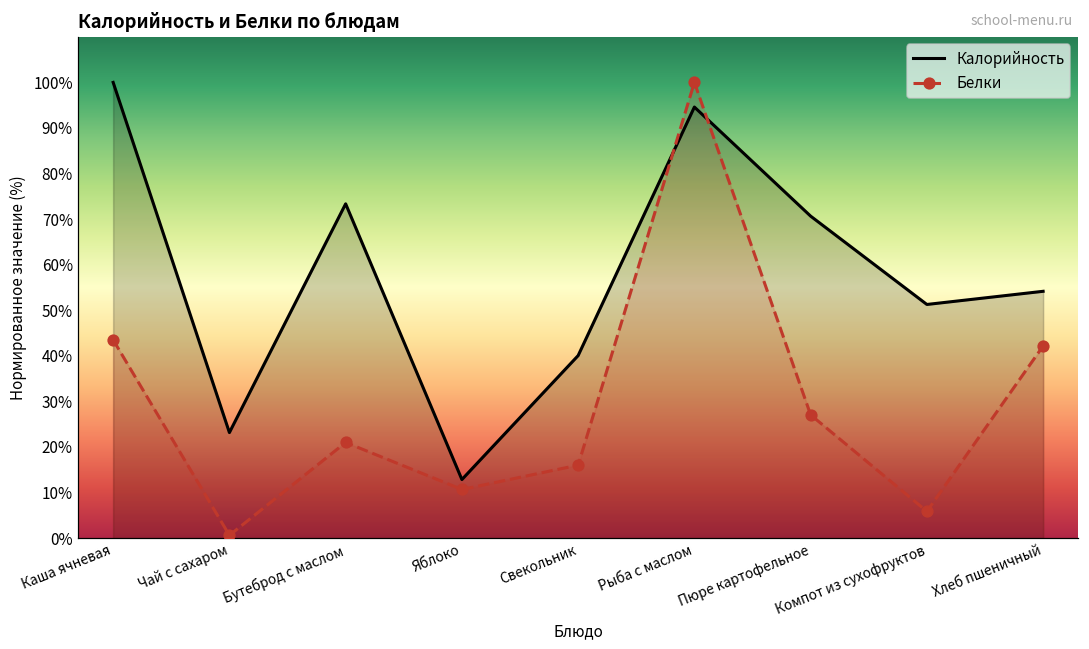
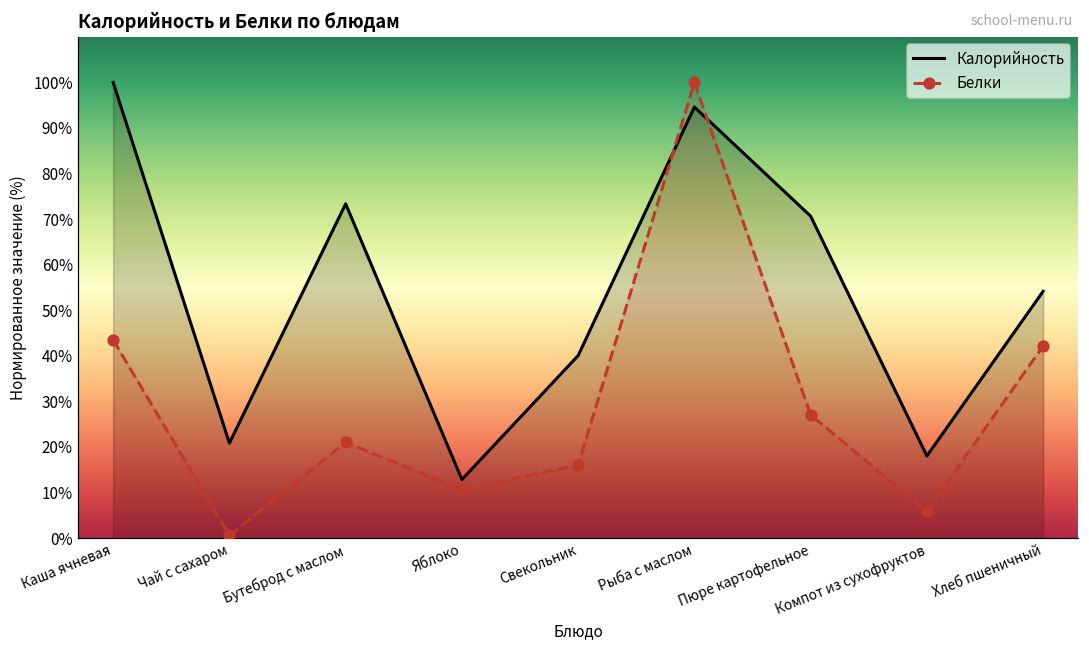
Калорийность, Чай с сахаром: 23% -> 21%
Калорийность, Компот из сухофруктов: 51% -> 18%
